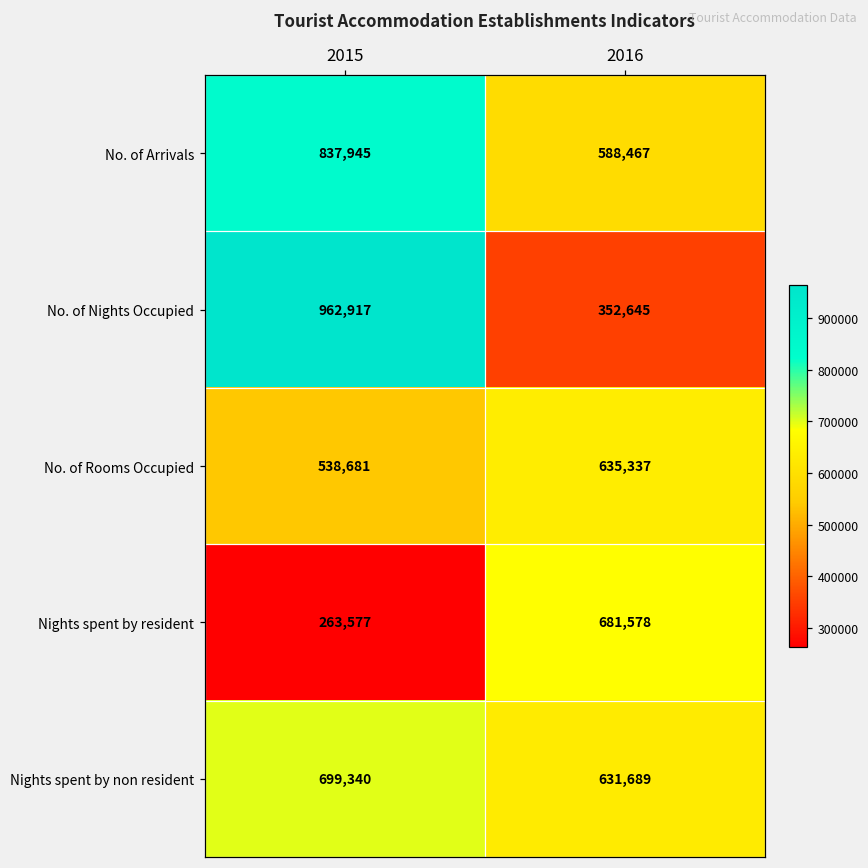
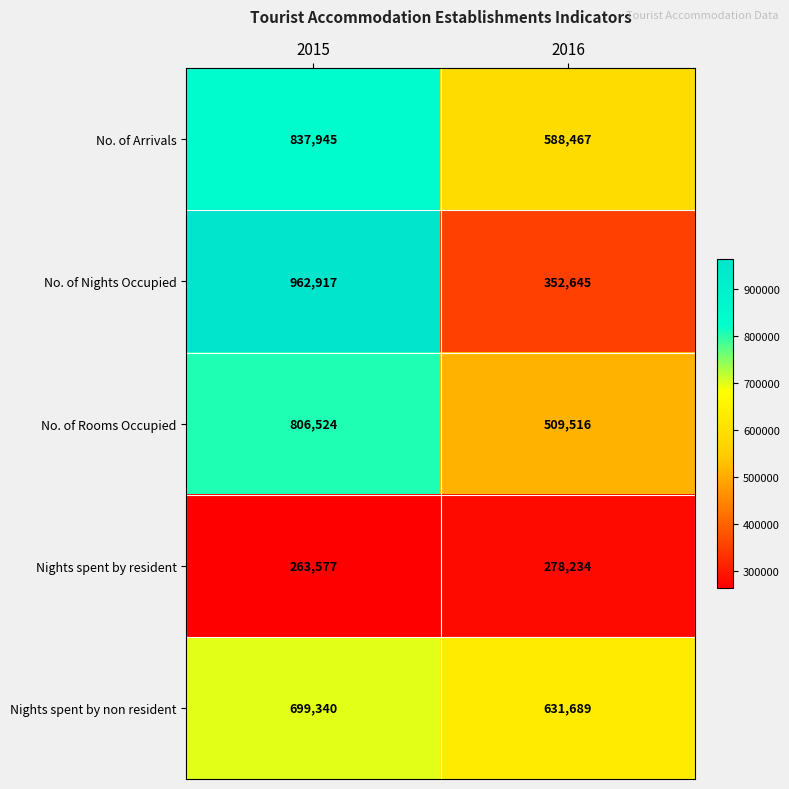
No. of Rooms Occupied, 2015: 538,681 -> 806,524
No. of Rooms Occupied, 2016: 635,337 -> 509,516
Nights spent by resident, 2016: 681,578 -> 278,234
